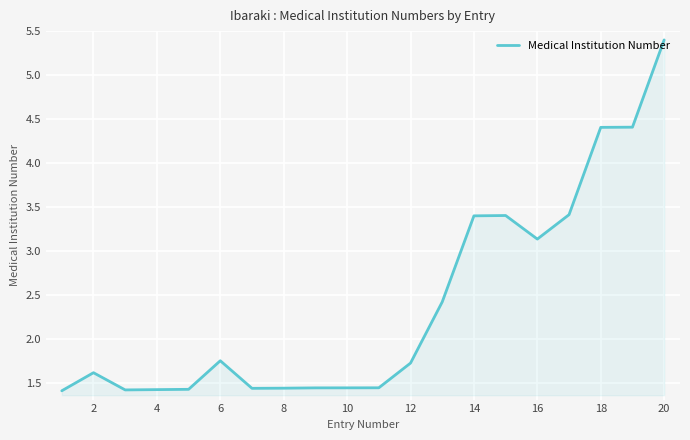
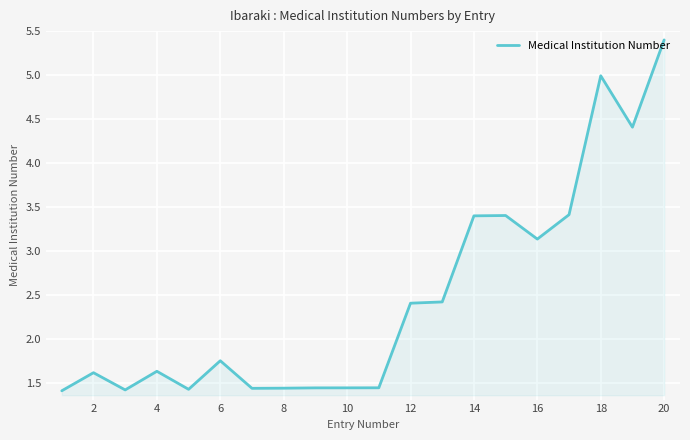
4: 1.4 -> 1.6
12: 1.7 -> 2.4
18: 4.4 -> 5.0
